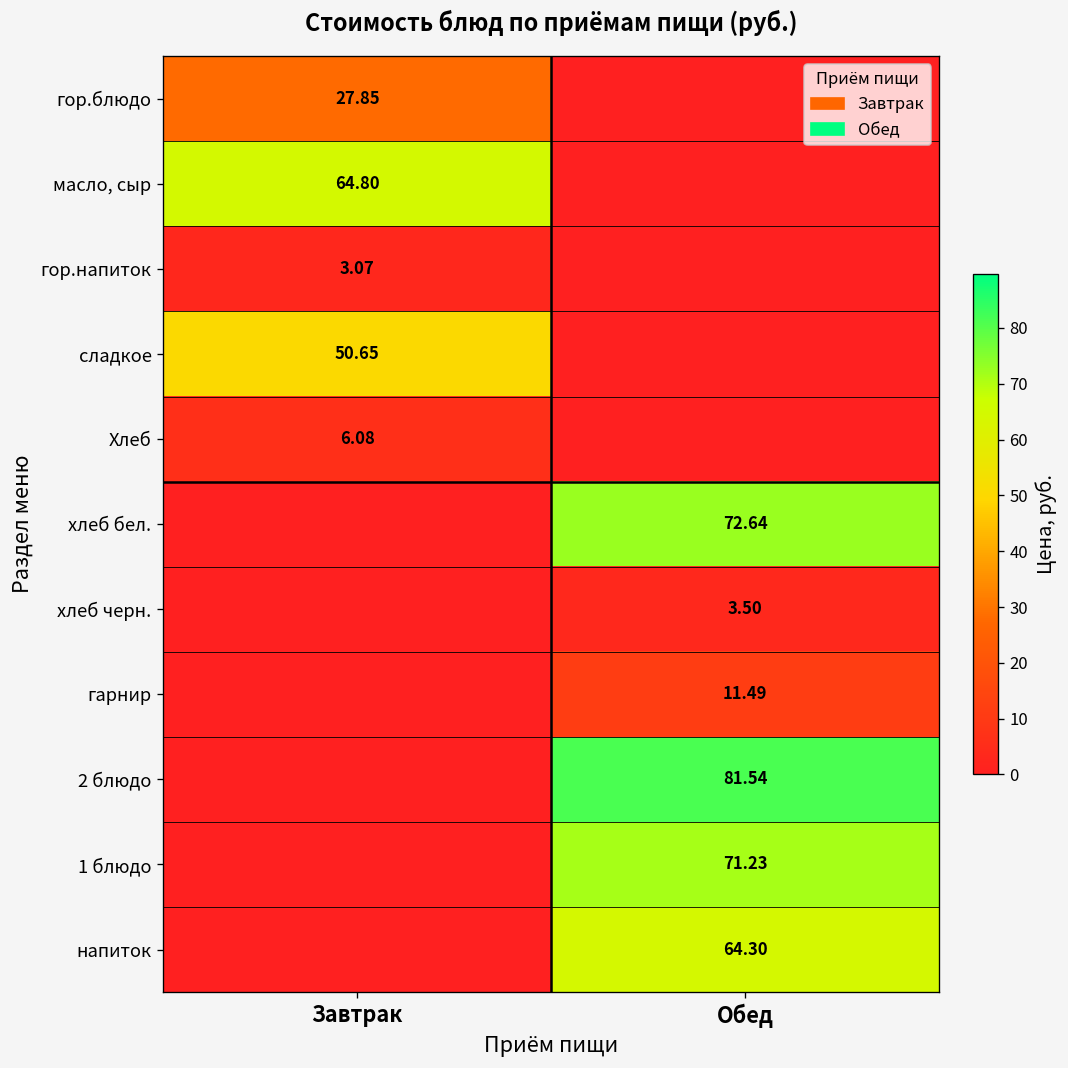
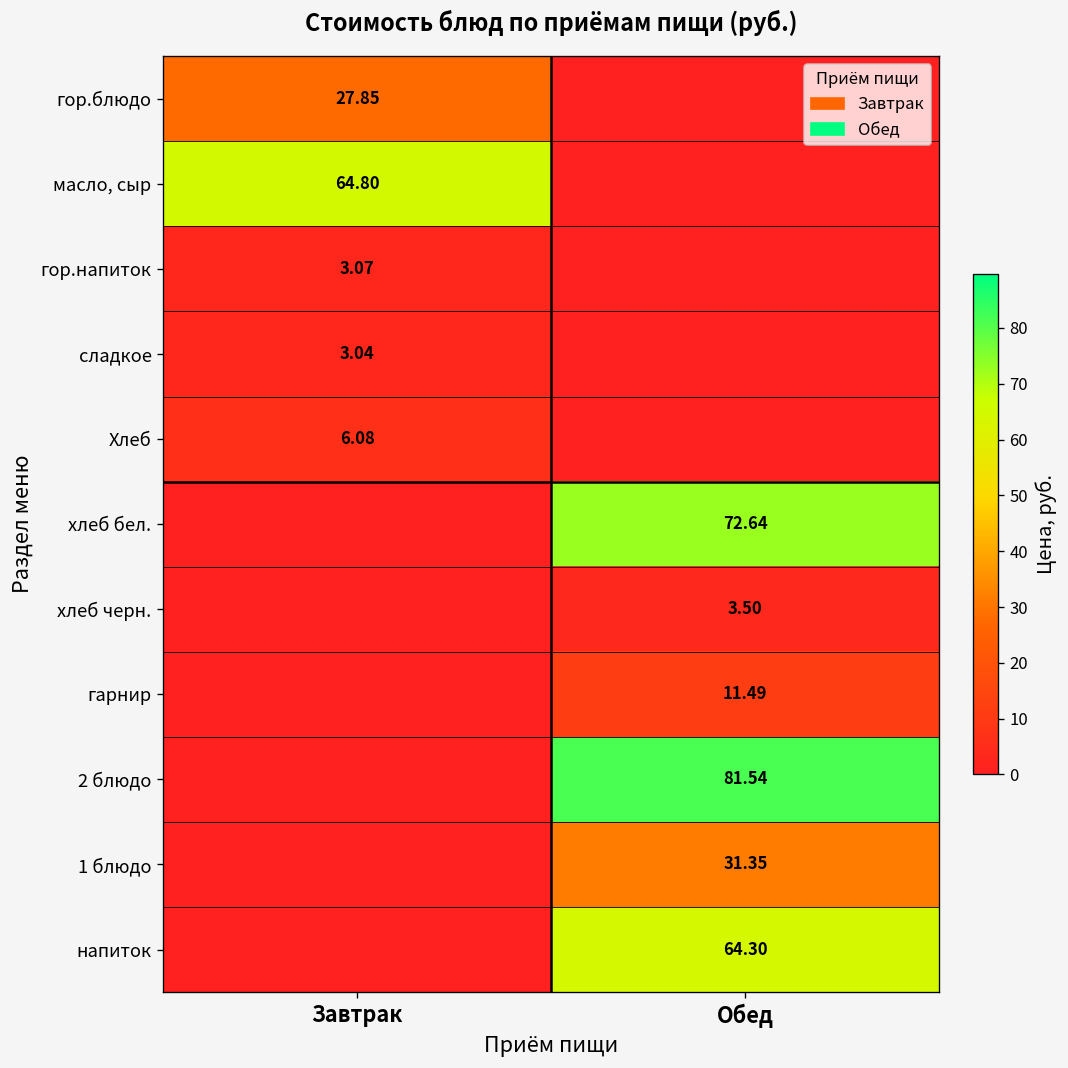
сладкое, Завтрак: 50.65 -> 3.04
1 блюдо, Обед: 71.23 -> 31.35
